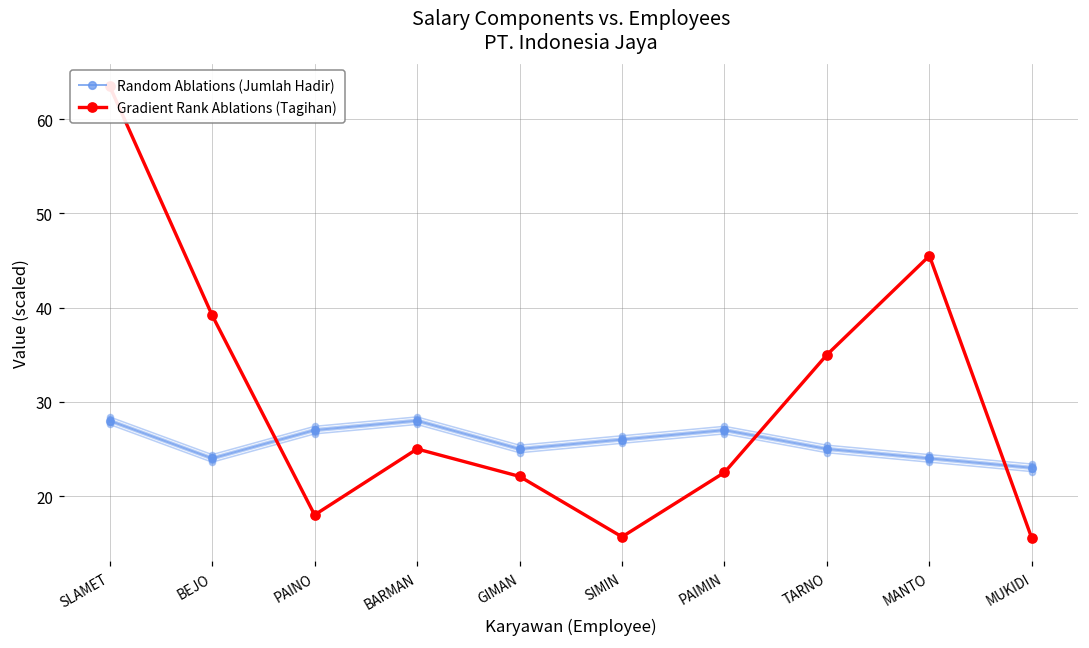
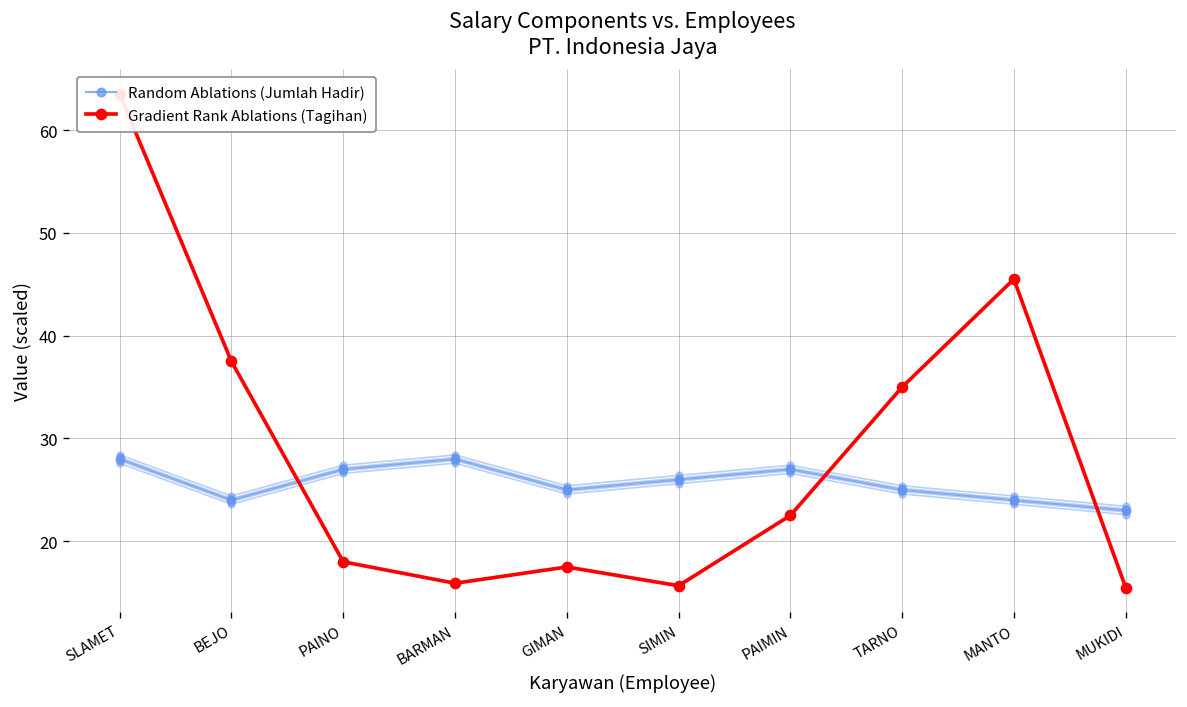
Gradient Rank Ablations (Tagihan), BEJO: 39 -> 38
Gradient Rank Ablations (Tagihan), BARMAN: 25 -> 16
Gradient Rank Ablations (Tagihan), GIMAN: 22 -> 18
